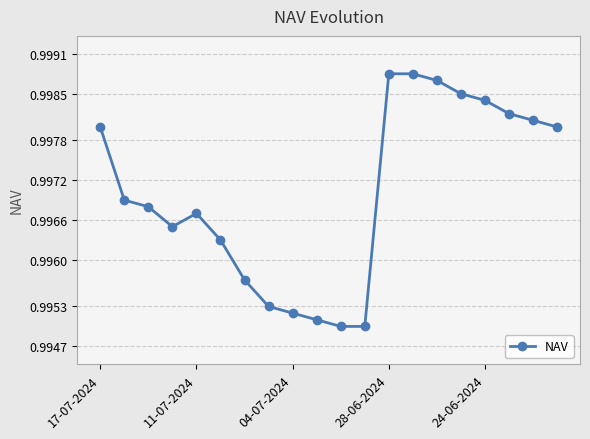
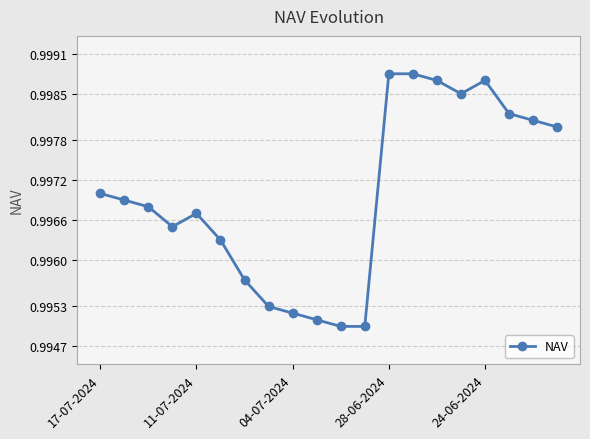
17-07-2024: 0.998 -> 0.997
24-06-2024: 0.9984 -> 0.9987
